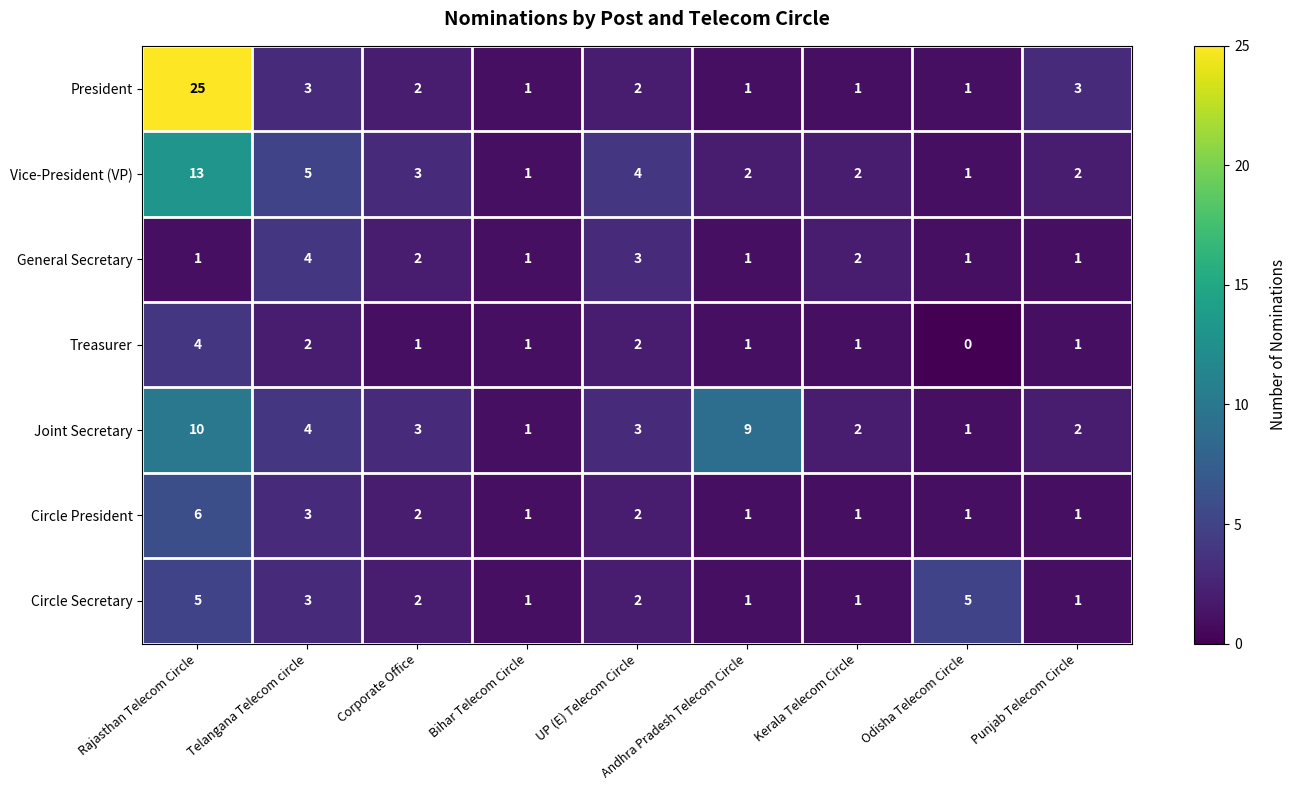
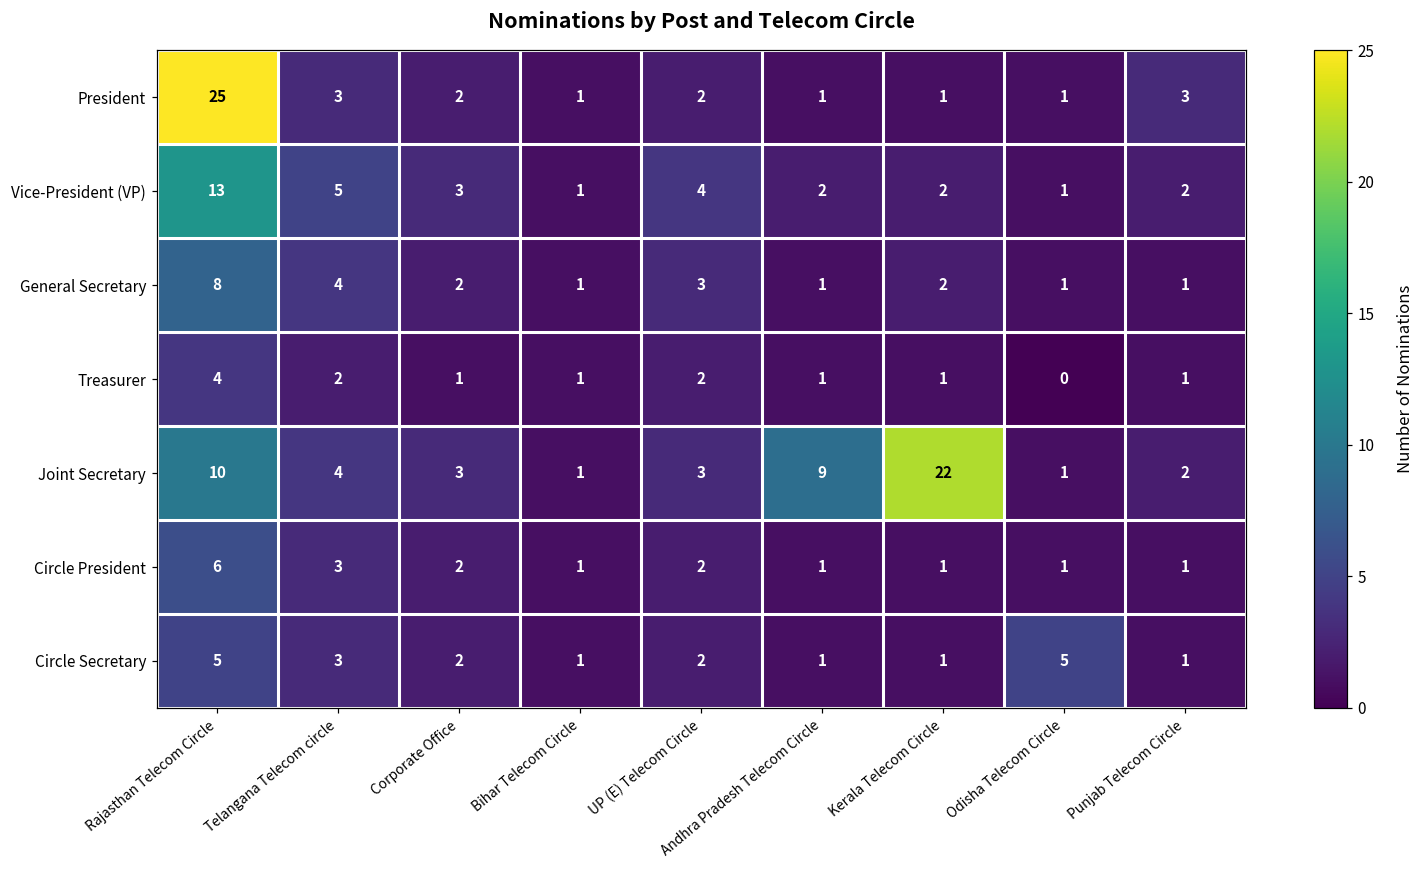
General Secretary, Rajasthan Telecom Circle: 1 -> 8
Joint Secretary, Kerala Telecom Circle: 2 -> 22
